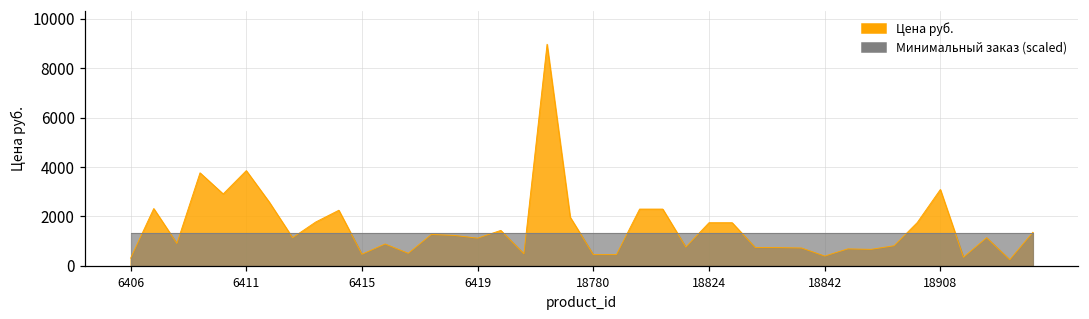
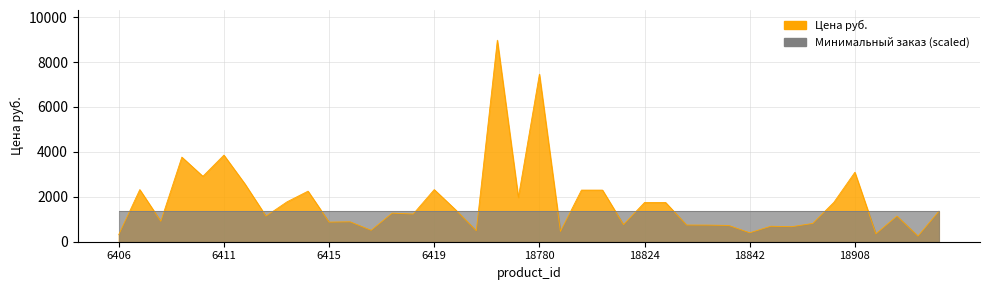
Цена руб., 6415: 500 -> 900
Цена руб., 6419: 1100 -> 2300
Цена руб., 18780: 500 -> 7500
